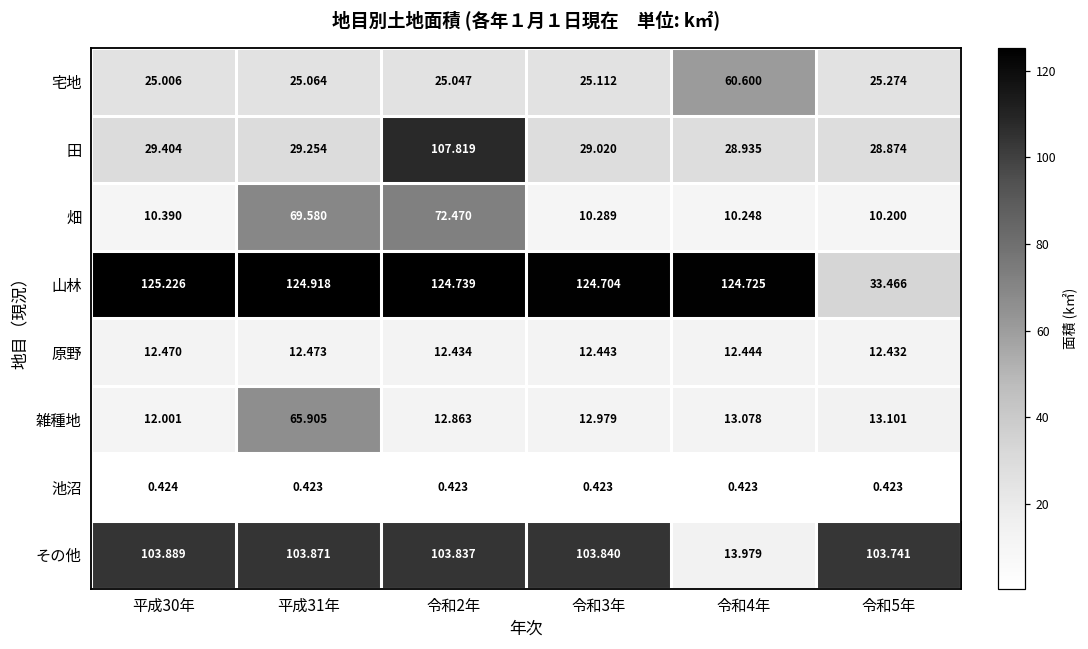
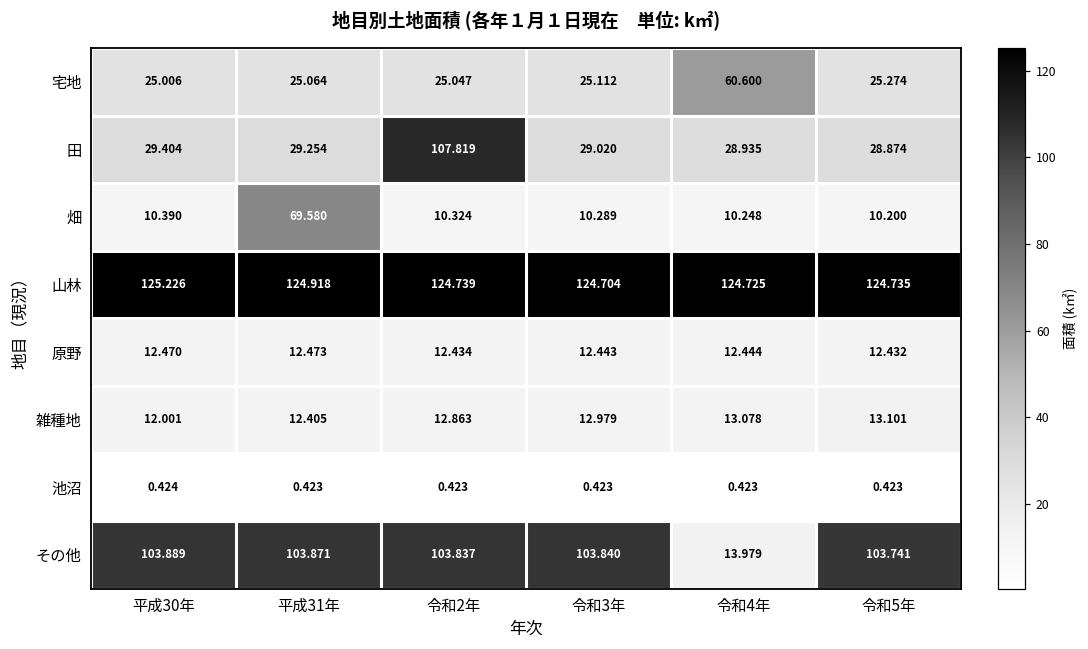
畑, 令和2年: 72.470 -> 10.324
山林, 令和5年: 33.466 -> 124.735
雑種地, 平成31年: 65.905 -> 12.405
